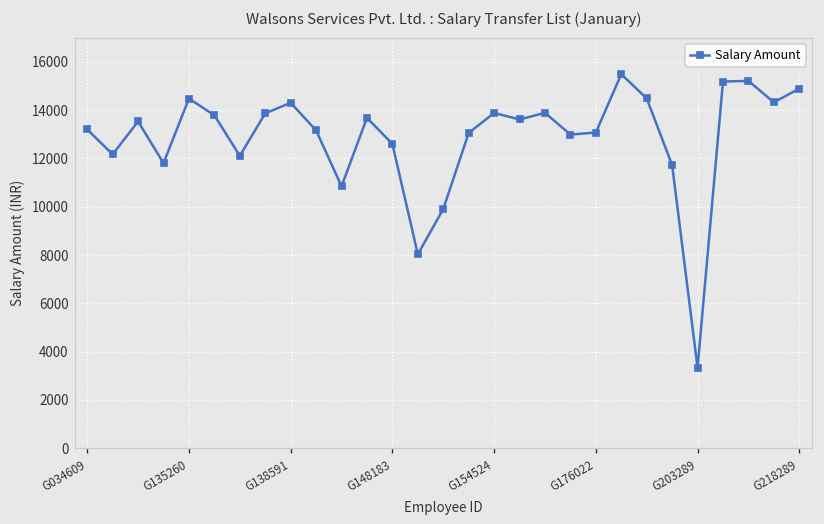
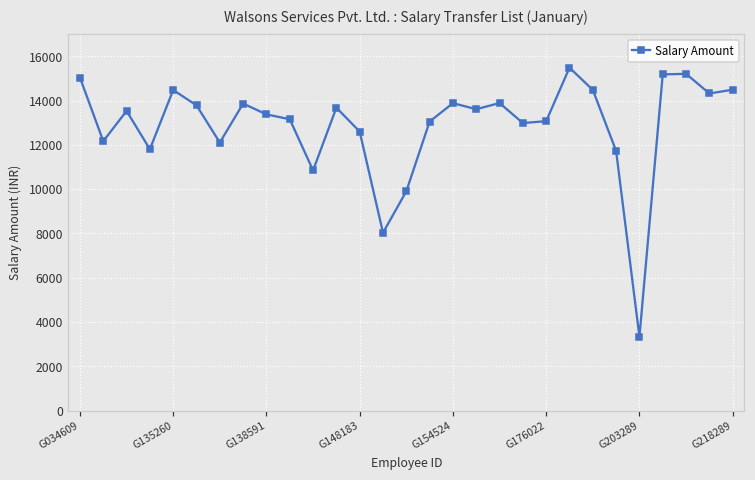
G034609: 13200 -> 15000
G138591: 14300 -> 13400
G218289: 14900 -> 14500
